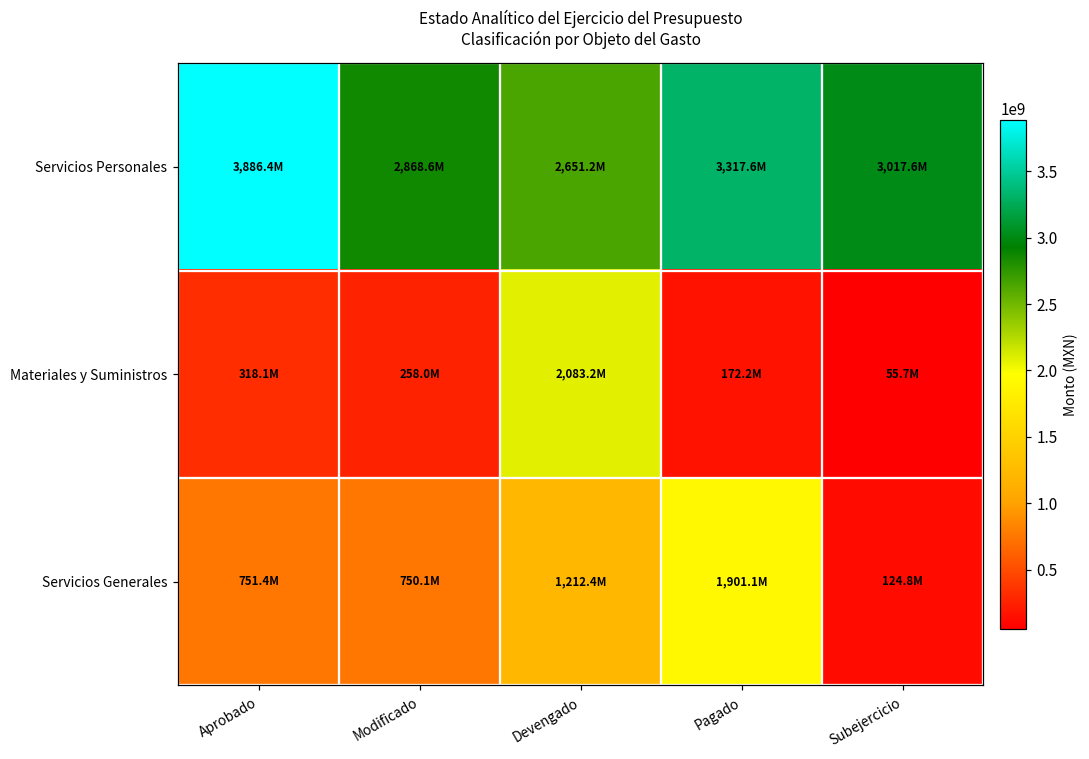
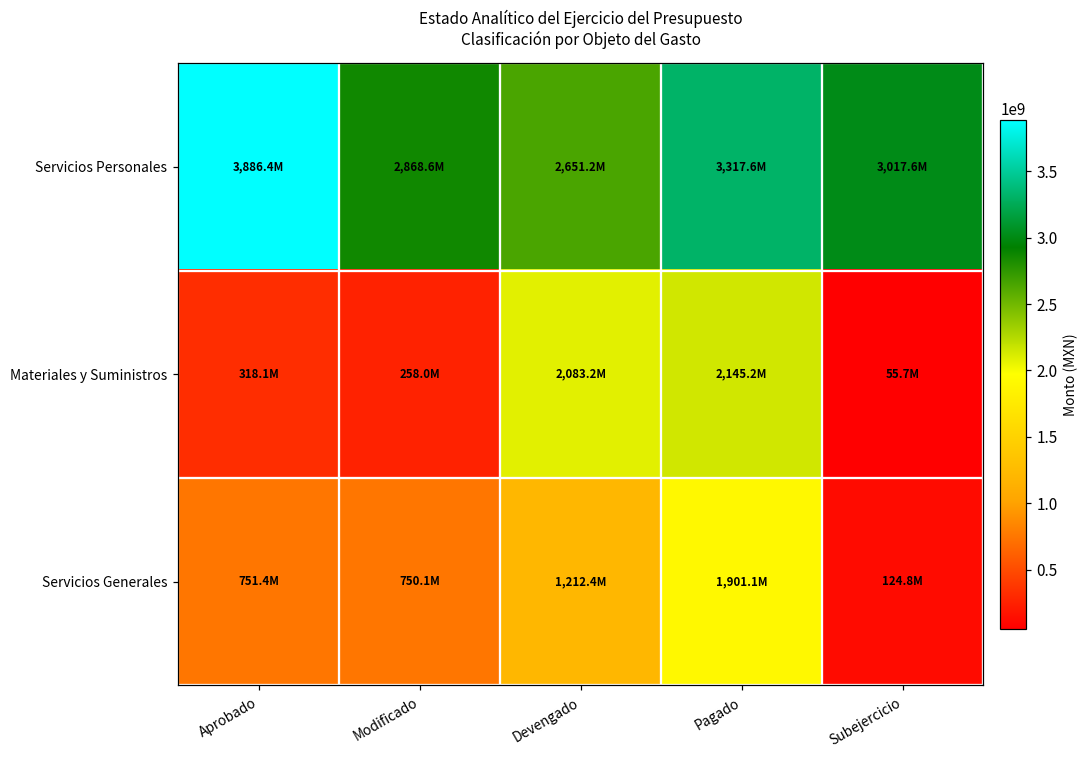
Materiales y Suministros, Pagado: 172.2M -> 2,145.2M
